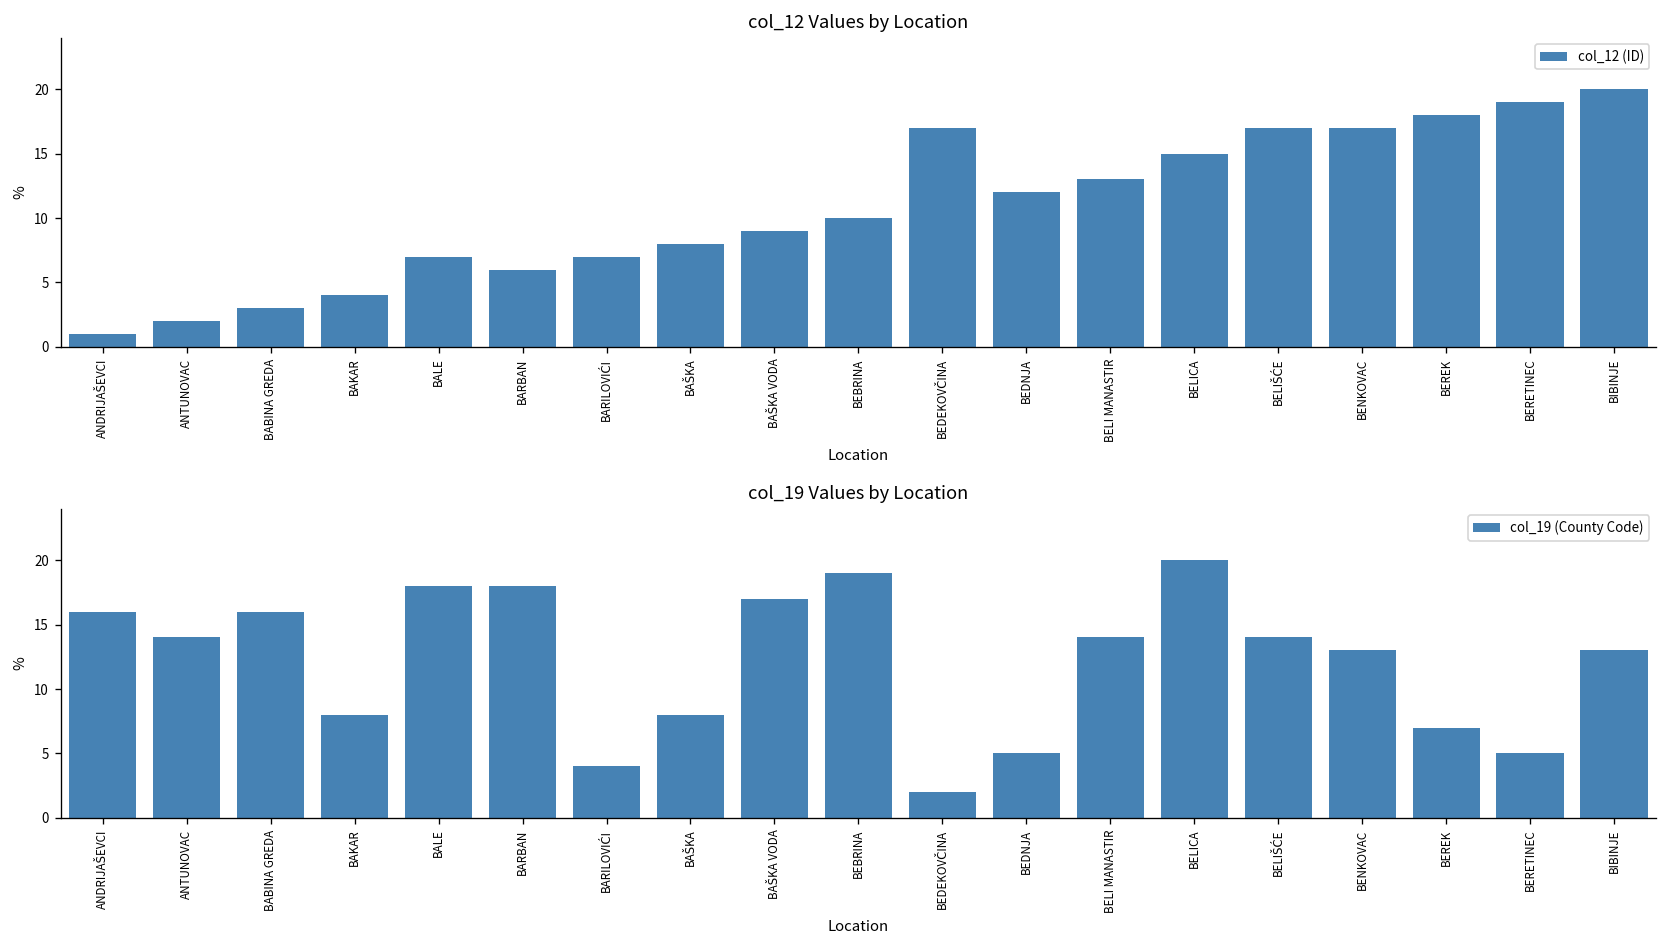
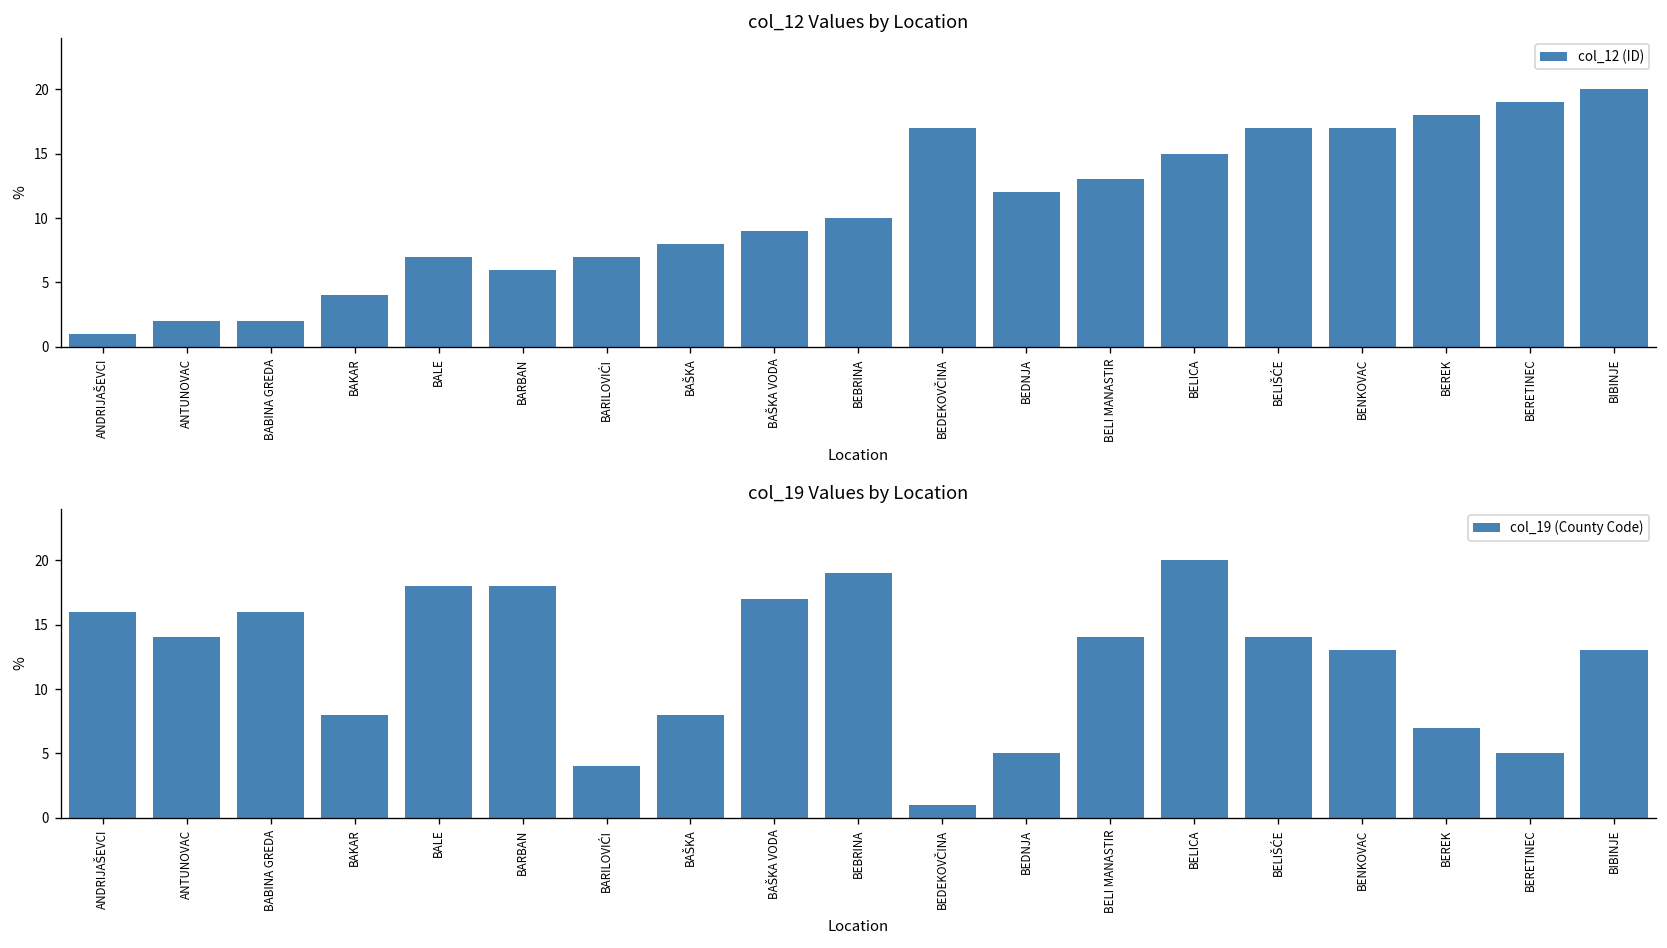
col_12 Values by Location, BABINA GREDA: 3 -> 2
col_19 Values by Location, BEDEKOVČINA: 2 -> 1
